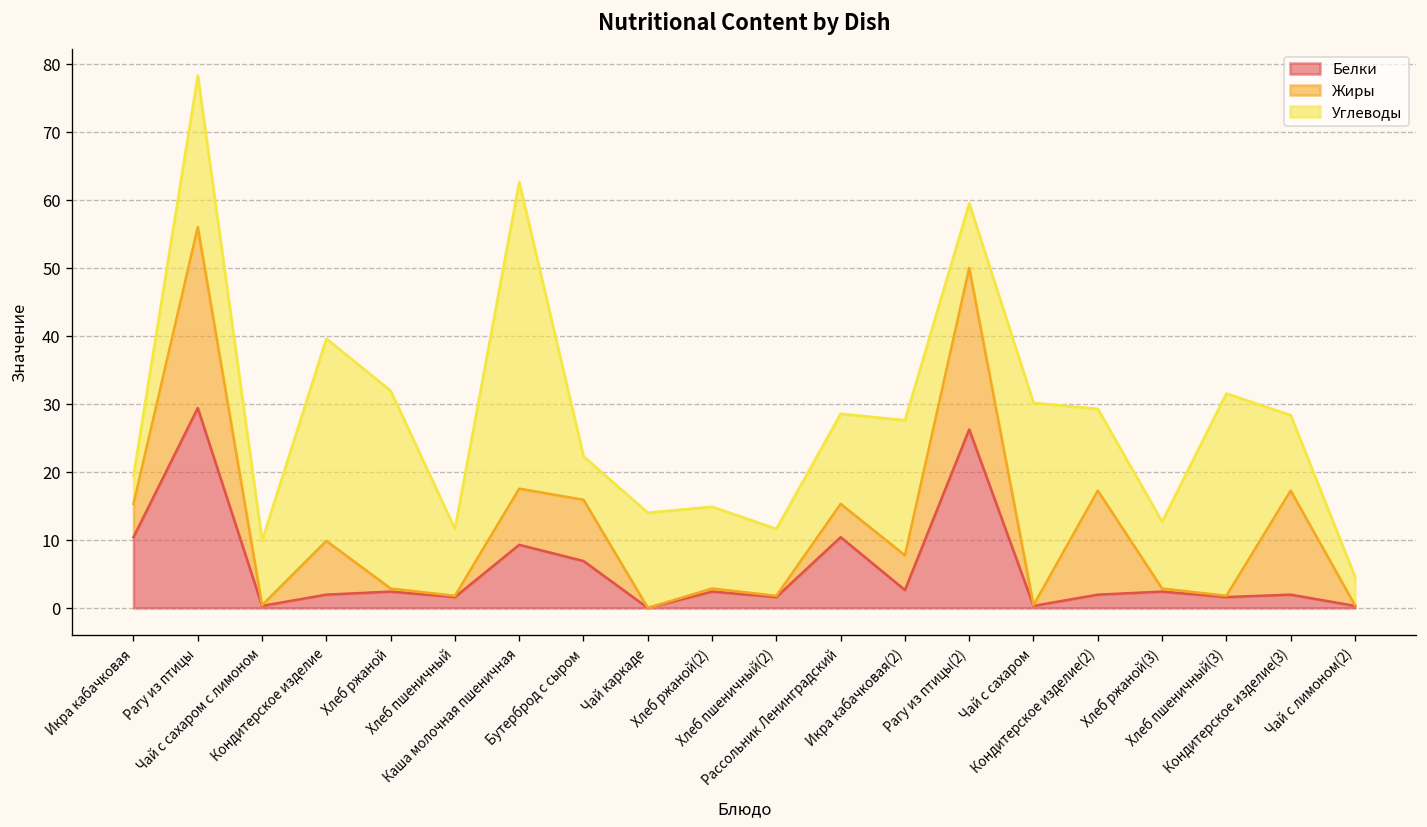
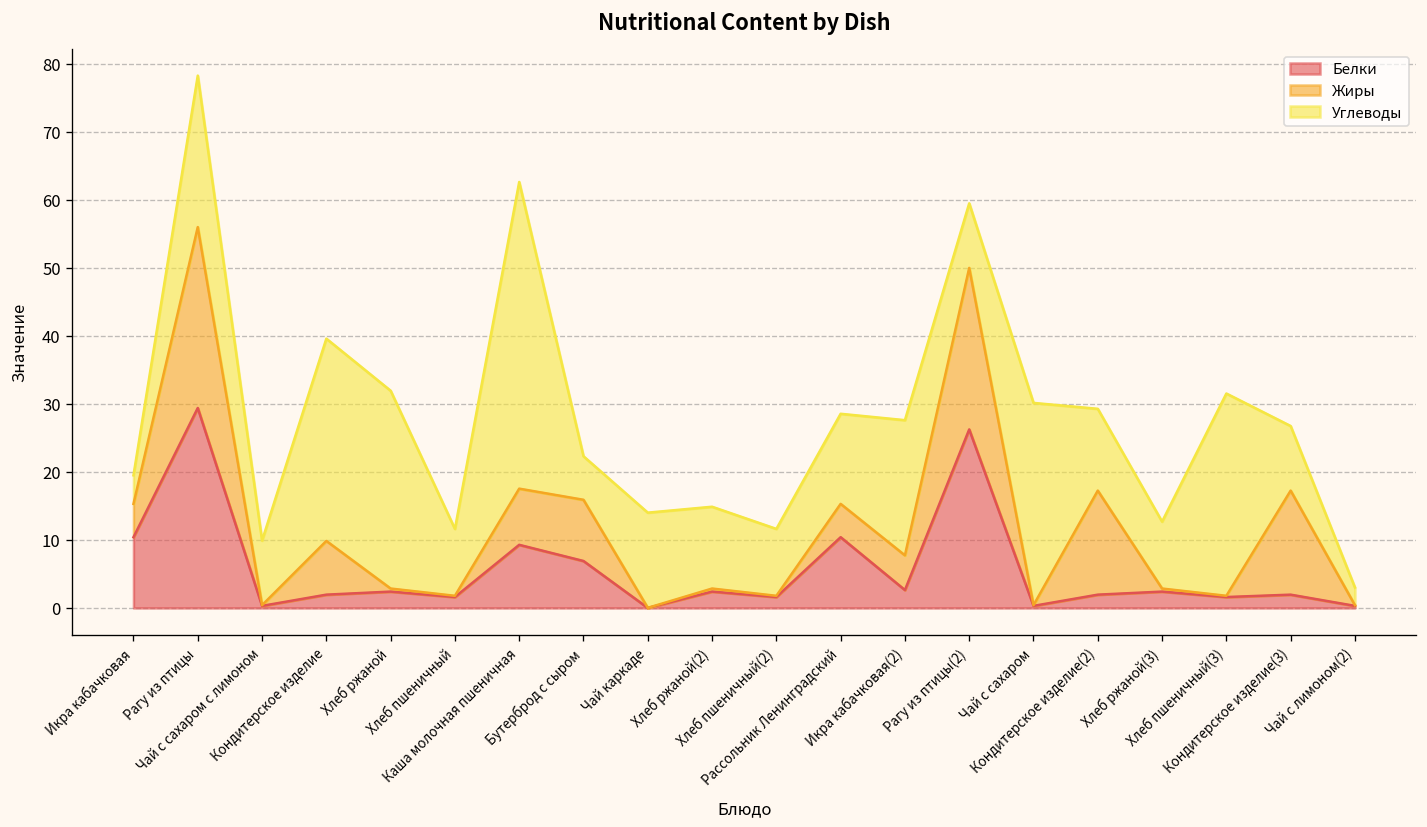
Углеводы, Кондитерское изделие(3): 11 -> 10
Углеводы, Чай с лимоном(2): 4 -> 3
